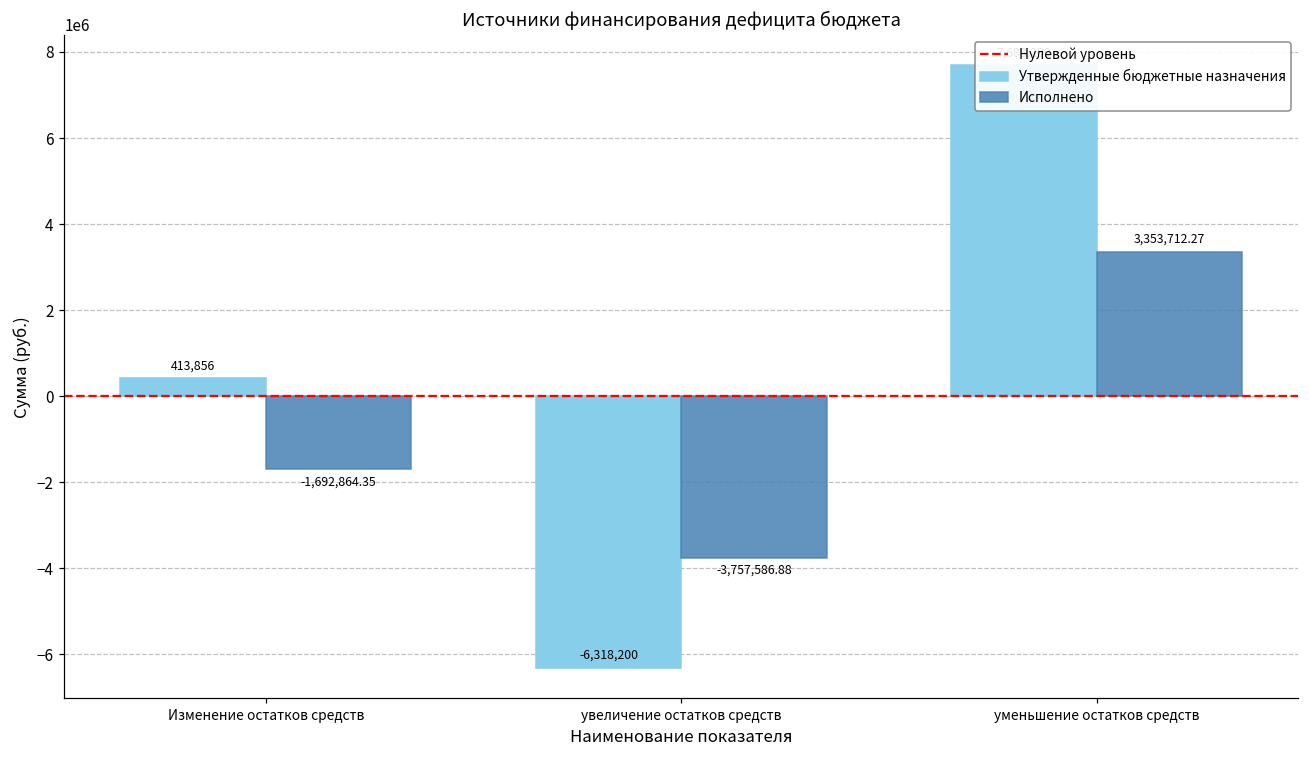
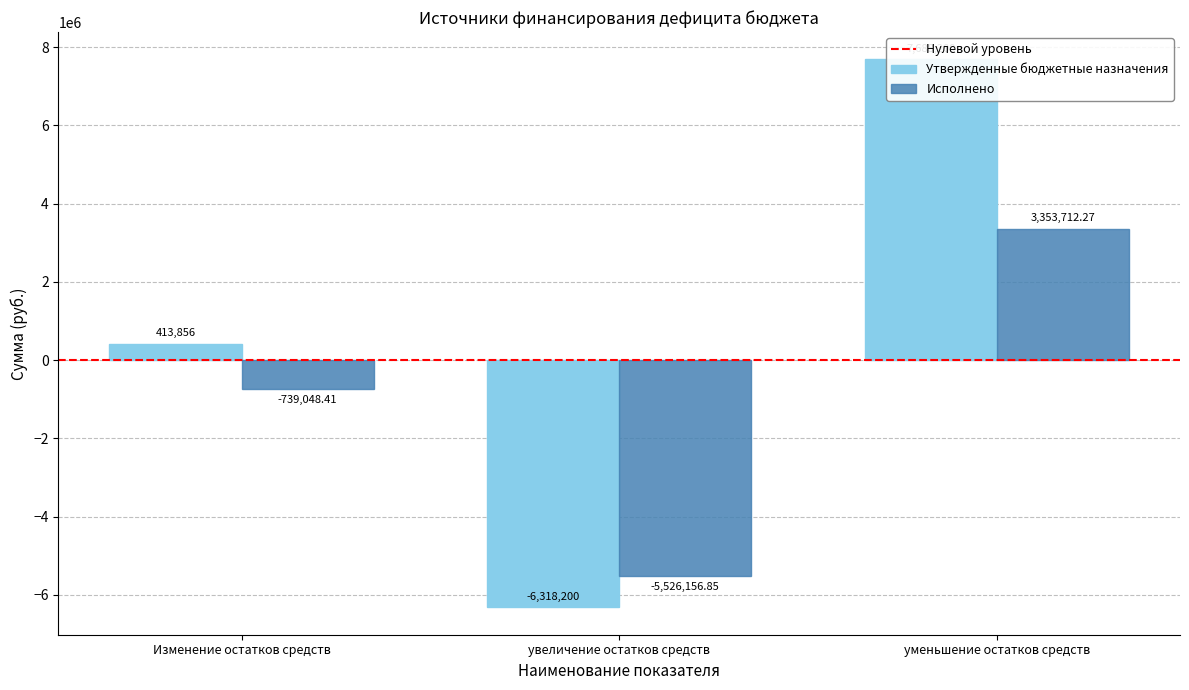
Исполнено, Изменение остатков средств: -1,692,864.35 -> -739,048.41
Исполнено, увеличение остатков средств: -3,757,586.88 -> -5,526,156.85
